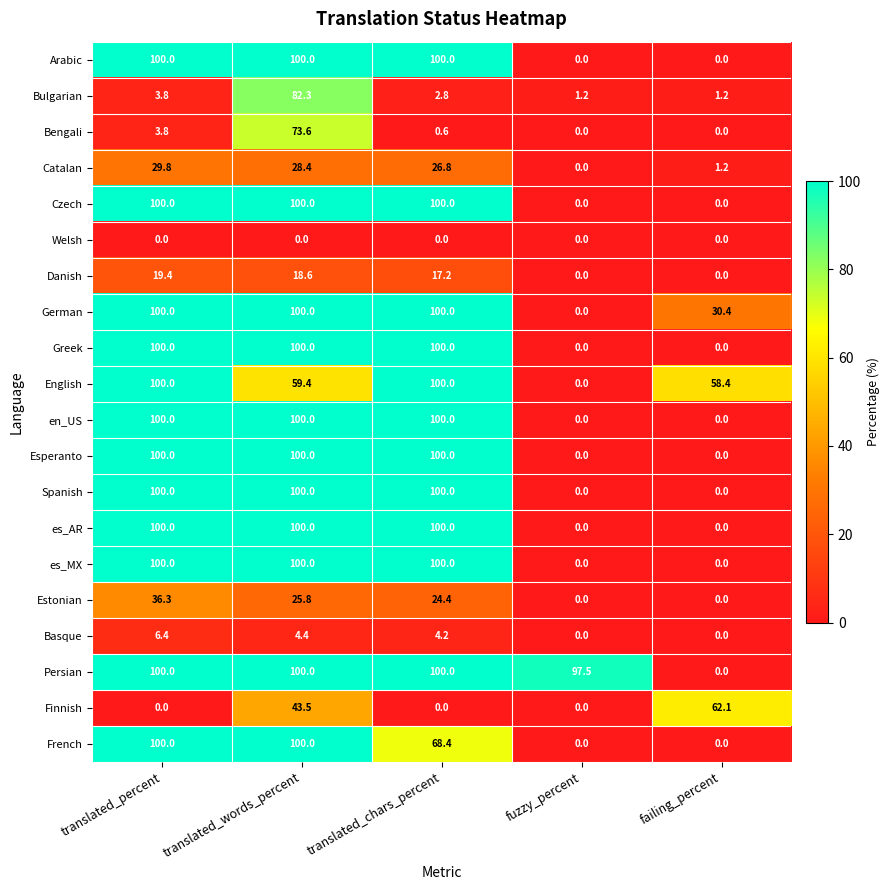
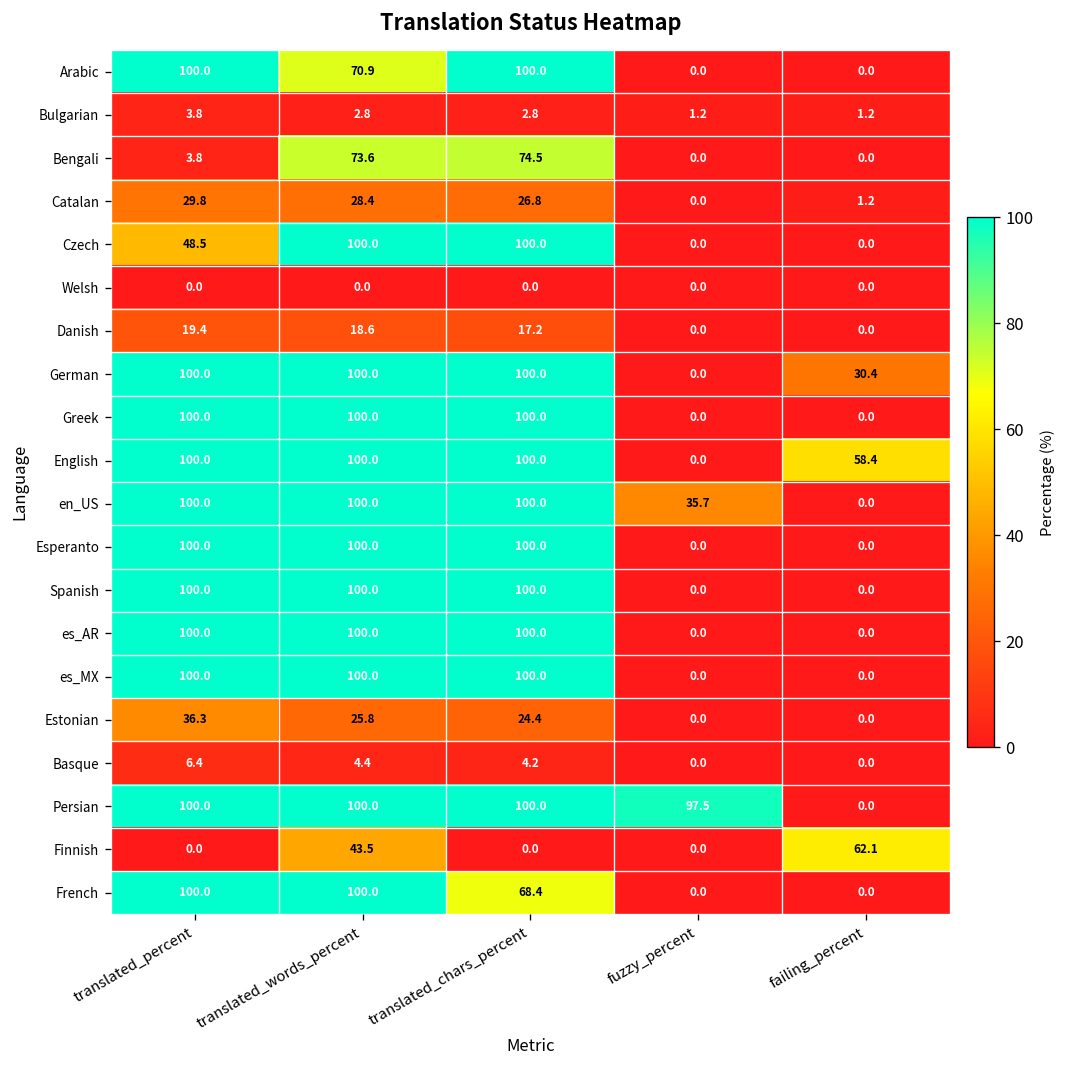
Arabic, translated_words_percent: 100.0 -> 70.9
Bulgarian, translated_words_percent: 82.3 -> 2.8
Bengali, translated_chars_percent: 0.6 -> 74.5
Czech, translated_percent: 100.0 -> 48.5
English, translated_words_percent: 59.4 -> 100.0
en_US, fuzzy_percent: 0.0 -> 35.7
